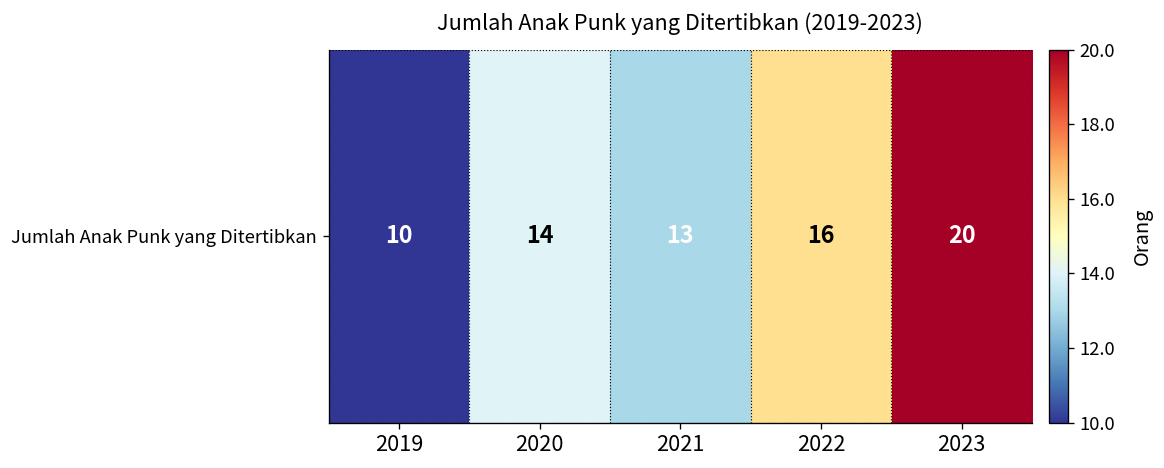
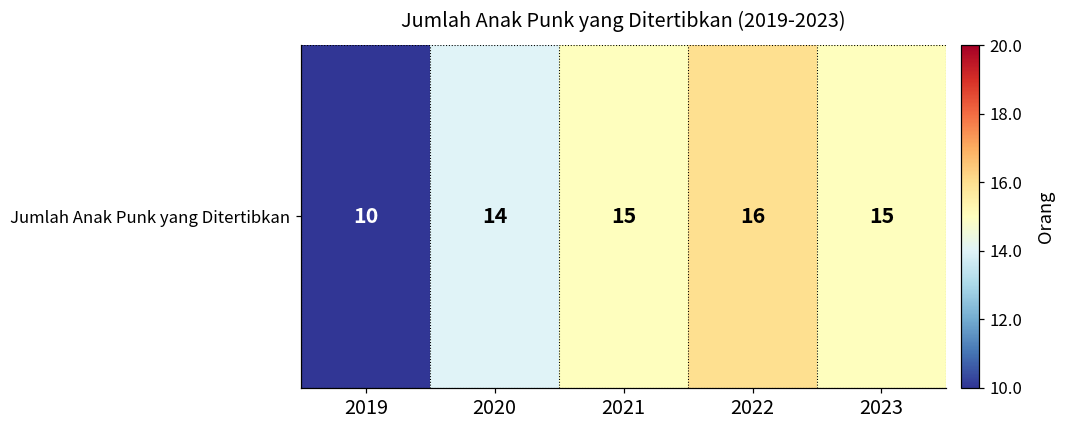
Jumlah Anak Punk yang Ditertibkan, 2021: 13 -> 15
Jumlah Anak Punk yang Ditertibkan, 2023: 20 -> 15
